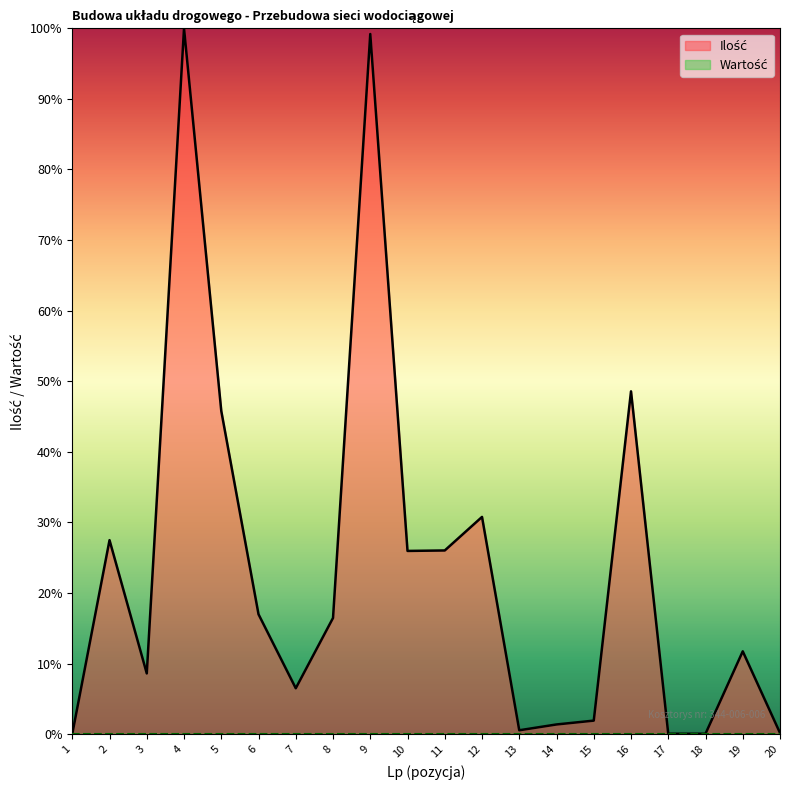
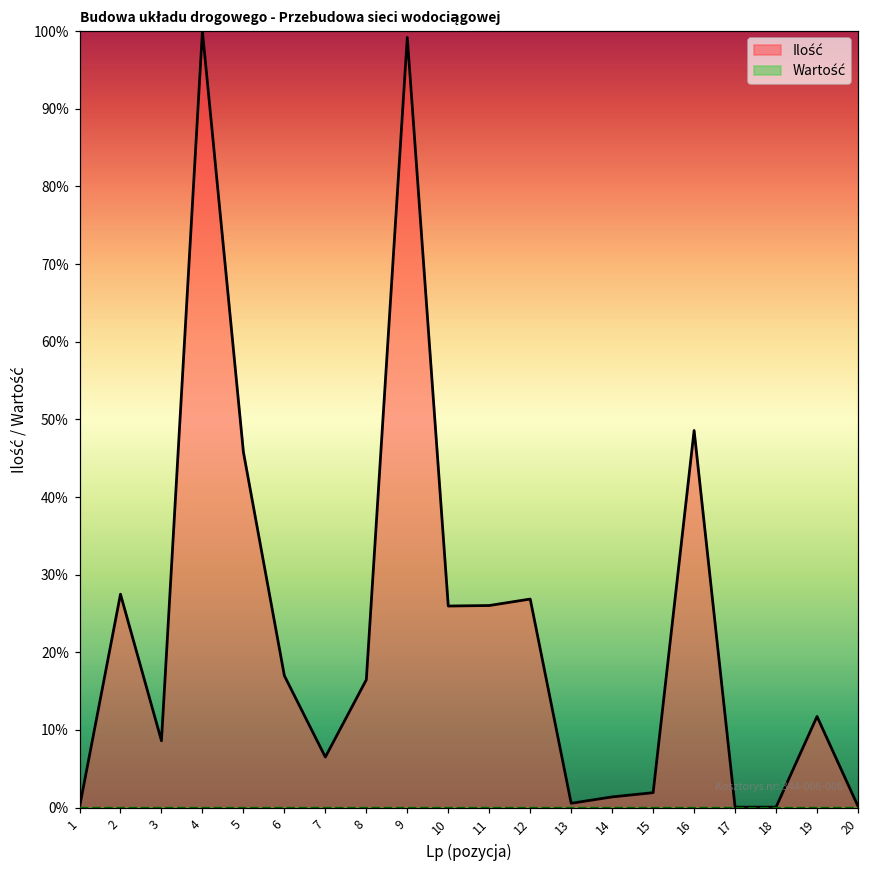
Ilość, 12: 31% -> 27%
